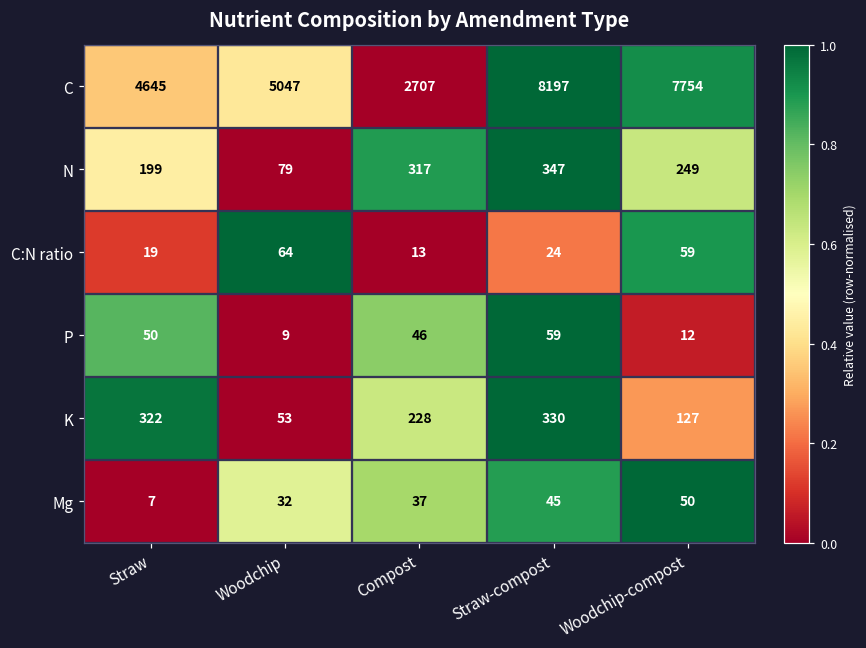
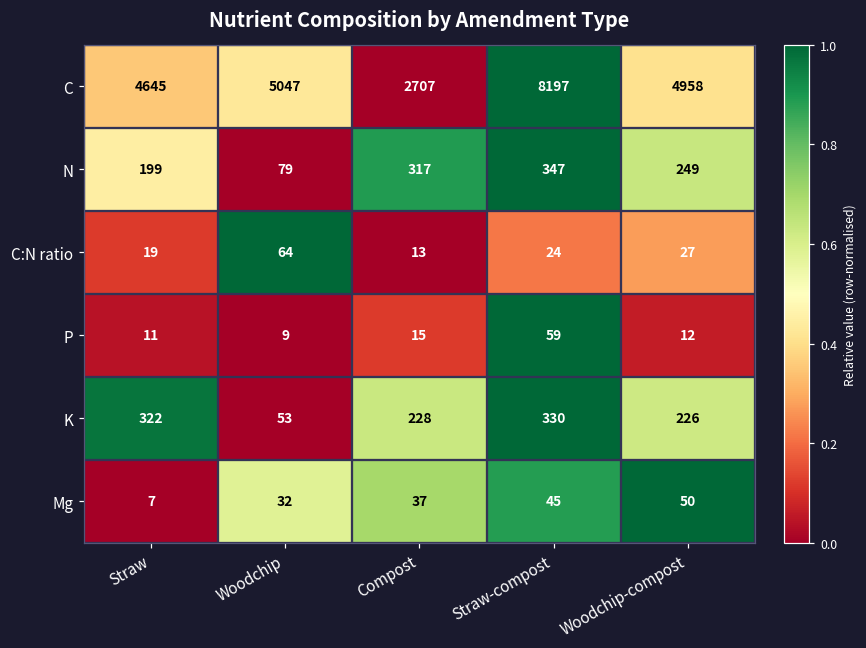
C, Woodchip-compost: 7754 -> 4958
C:N ratio, Woodchip-compost: 59 -> 27
P, Straw: 50 -> 11
P, Compost: 46 -> 15
K, Woodchip-compost: 127 -> 226
